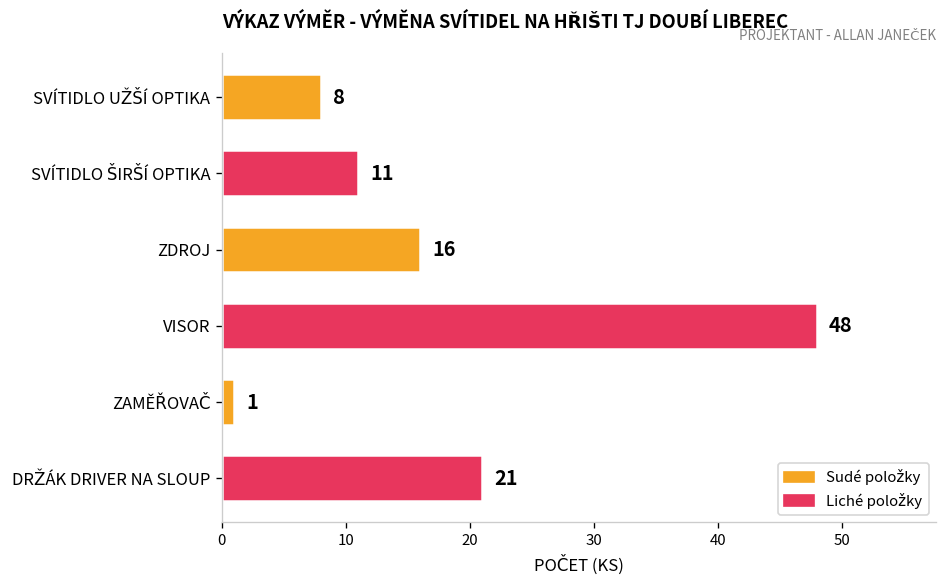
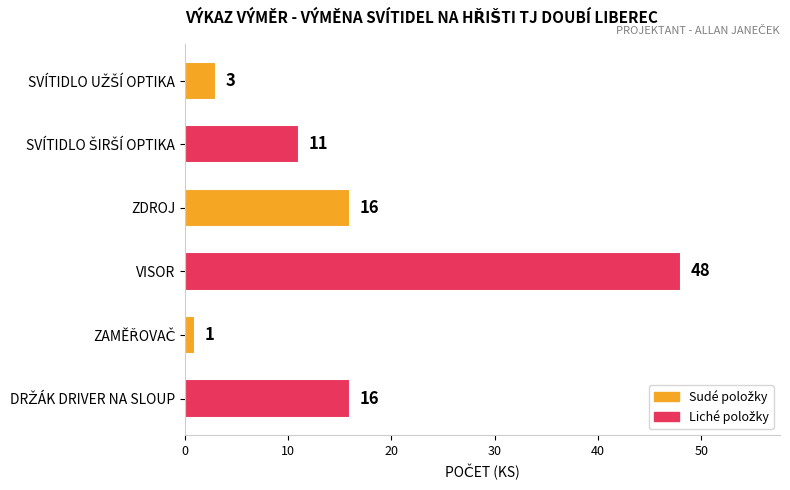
SVÍTIDLO UŽŠÍ OPTIKA: 8 -> 3
DRŽÁK DRIVER NA SLOUP: 21 -> 16
